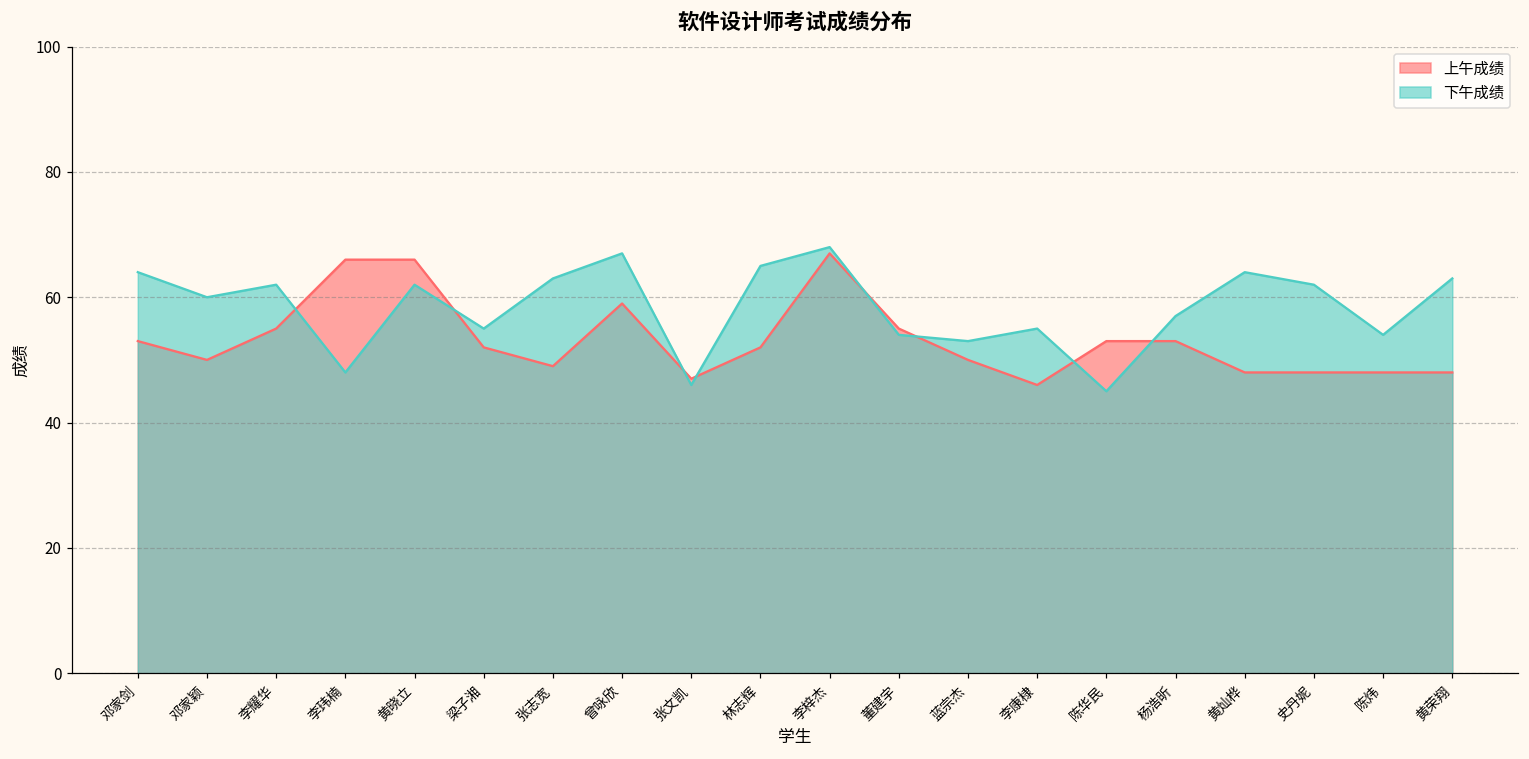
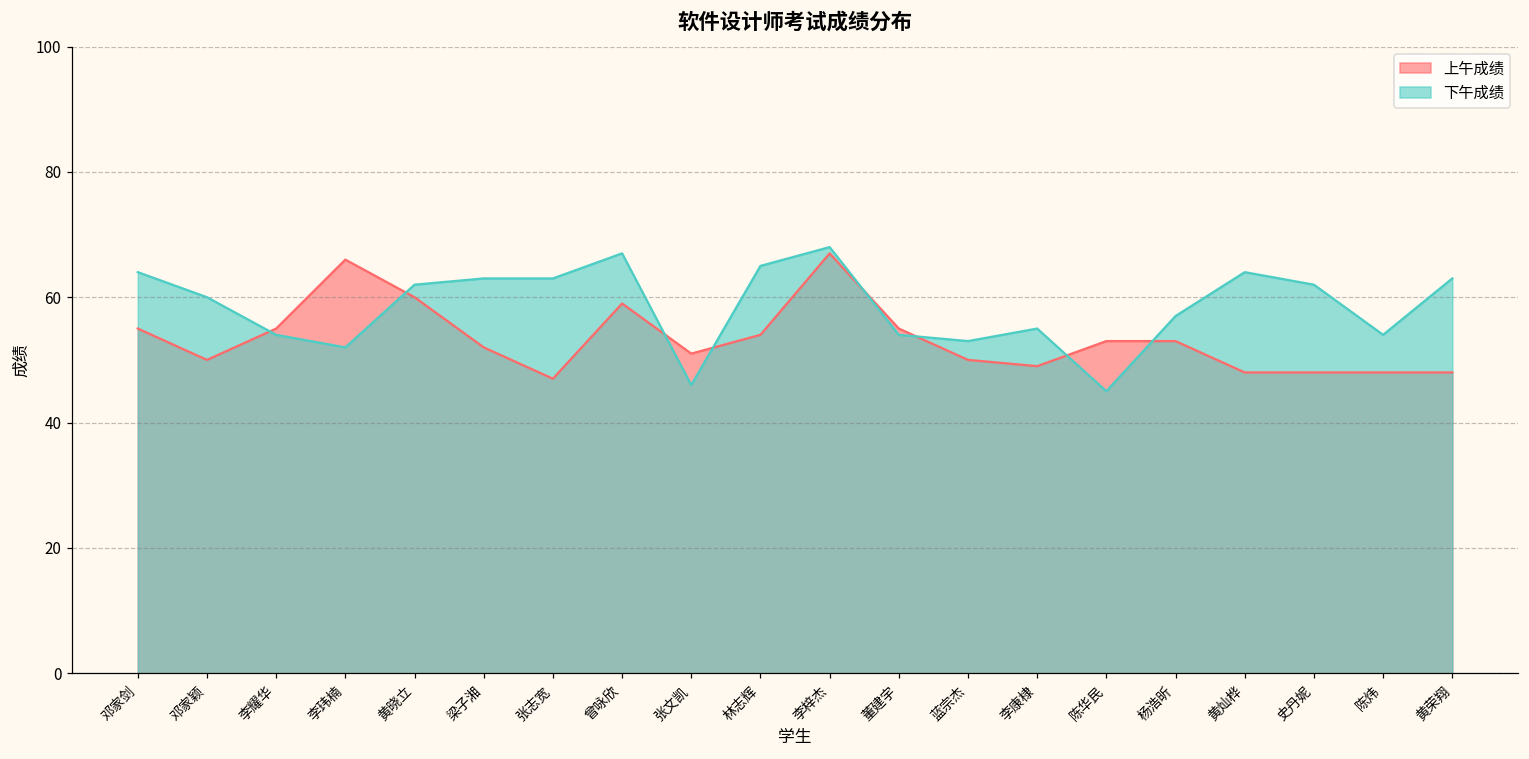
上午成绩, 邓家剑: 53 -> 55
下午成绩, 李耀华: 62 -> 54
下午成绩, 李玮楠: 48 -> 52
上午成绩, 黄晓立: 66 -> 60
下午成绩, 梁子湘: 55 -> 63
上午成绩, 张志宽: 49 -> 47
上午成绩, 张文凯: 47 -> 51
上午成绩, 林志辉: 52 -> 54
上午成绩, 李康棣: 46 -> 49
